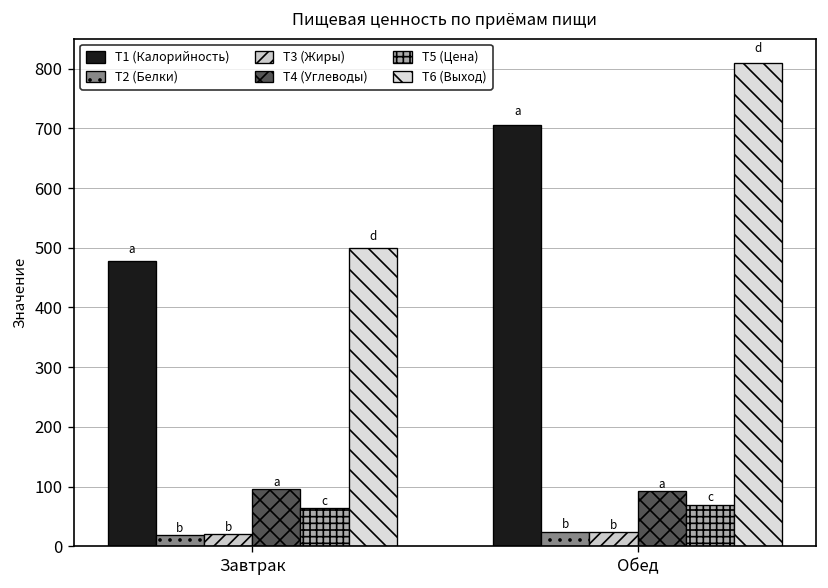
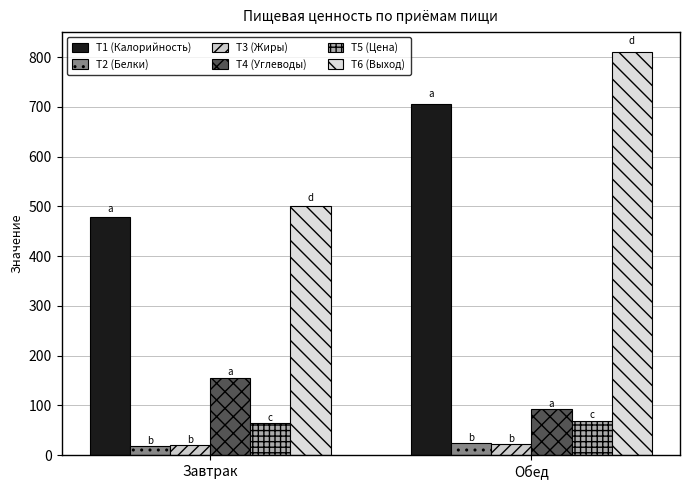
T4 (Углеводы), Завтрак: 100 -> 160
